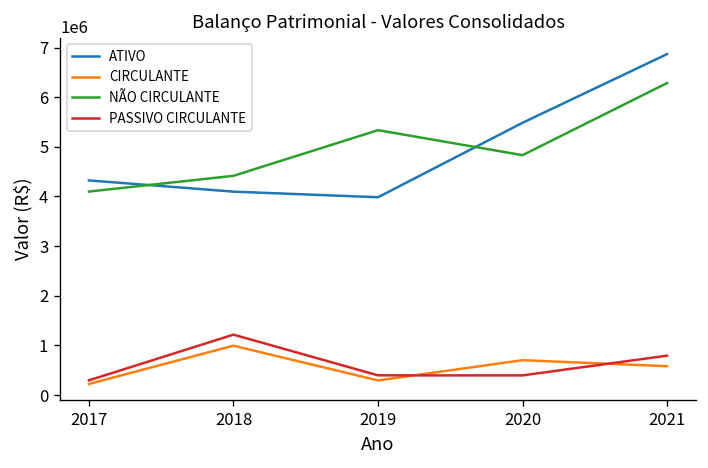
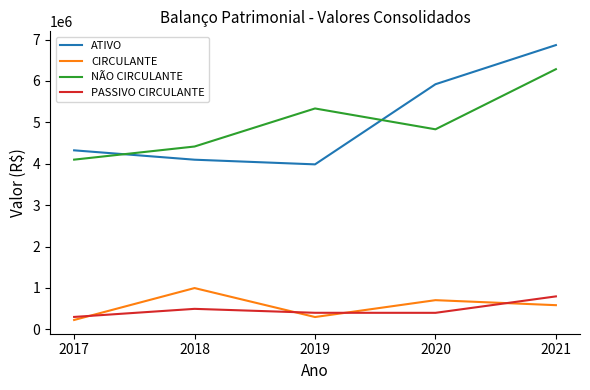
PASSIVO CIRCULANTE, 2018: 1200000 -> 500000
ATIVO, 2020: 5500000 -> 5900000
